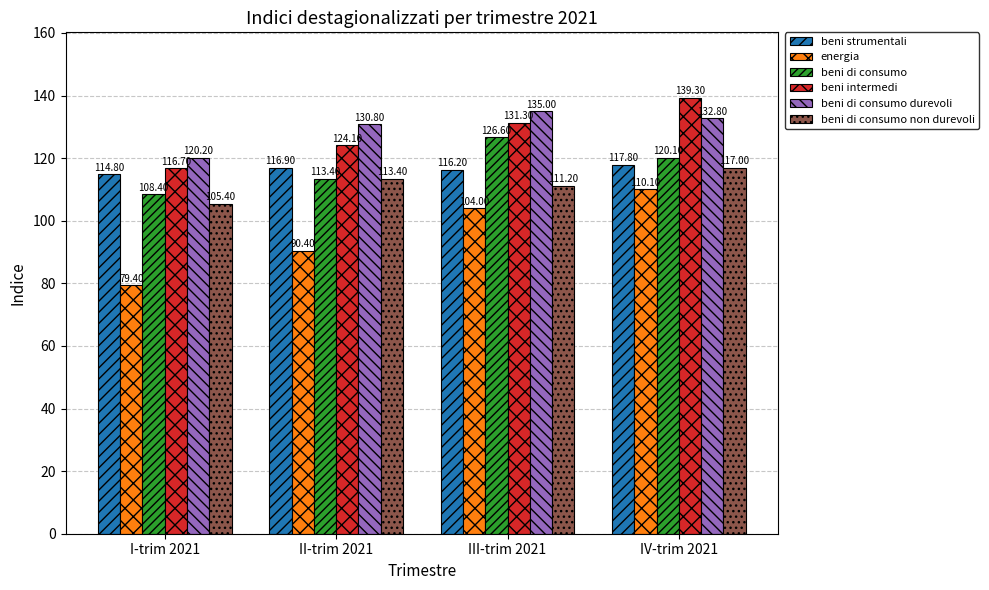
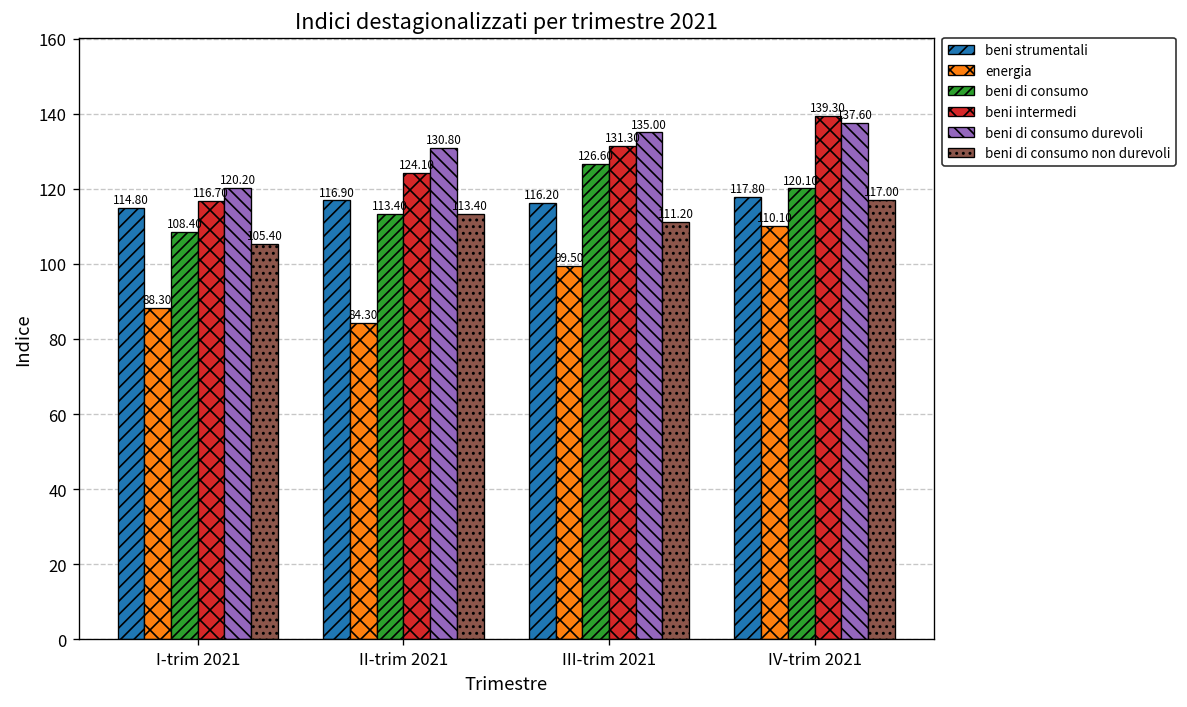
energia, I-trim 2021: 79.40 -> 88.30
energia, II-trim 2021: 90.40 -> 84.30
energia, III-trim 2021: 104.00 -> 99.50
beni di consumo durevoli, IV-trim 2021: 132.80 -> 137.60
